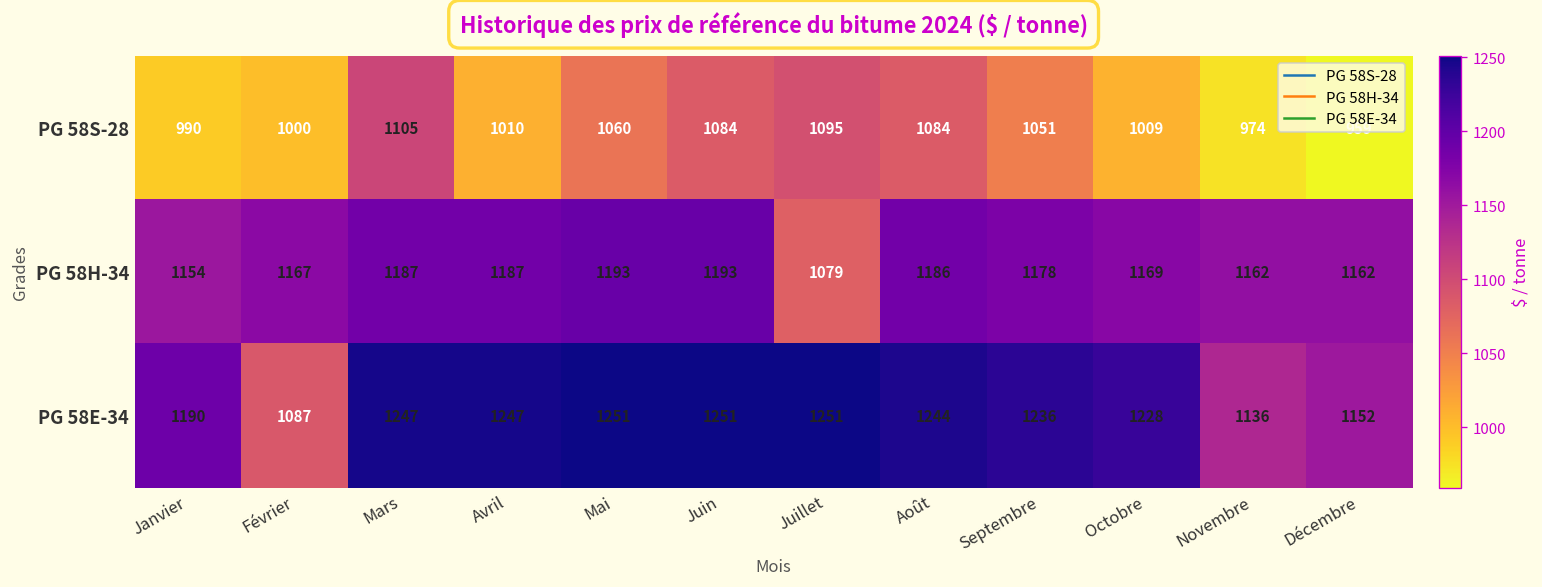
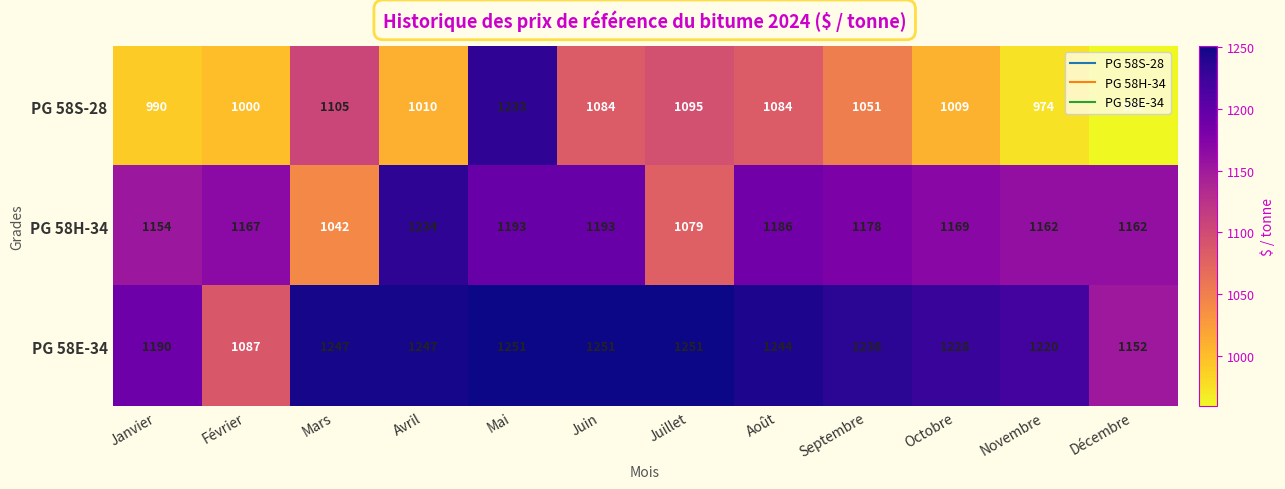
PG 58S-28, Mai: 1060 -> 1233
PG 58H-34, Mars: 1187 -> 1042
PG 58H-34, Avril: 1187 -> 1234
PG 58E-34, Novembre: 1136 -> 1220
